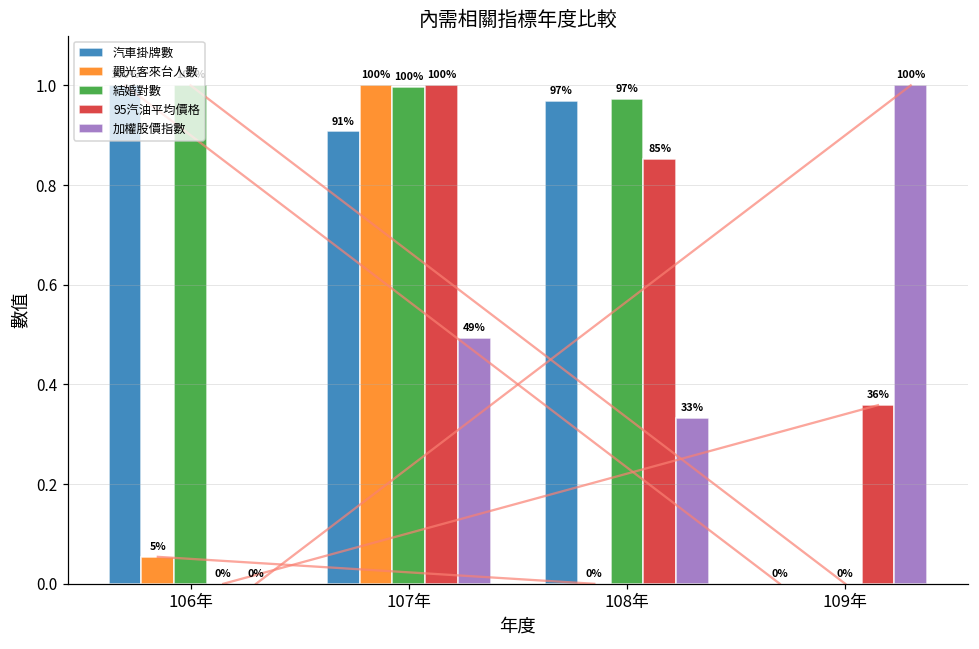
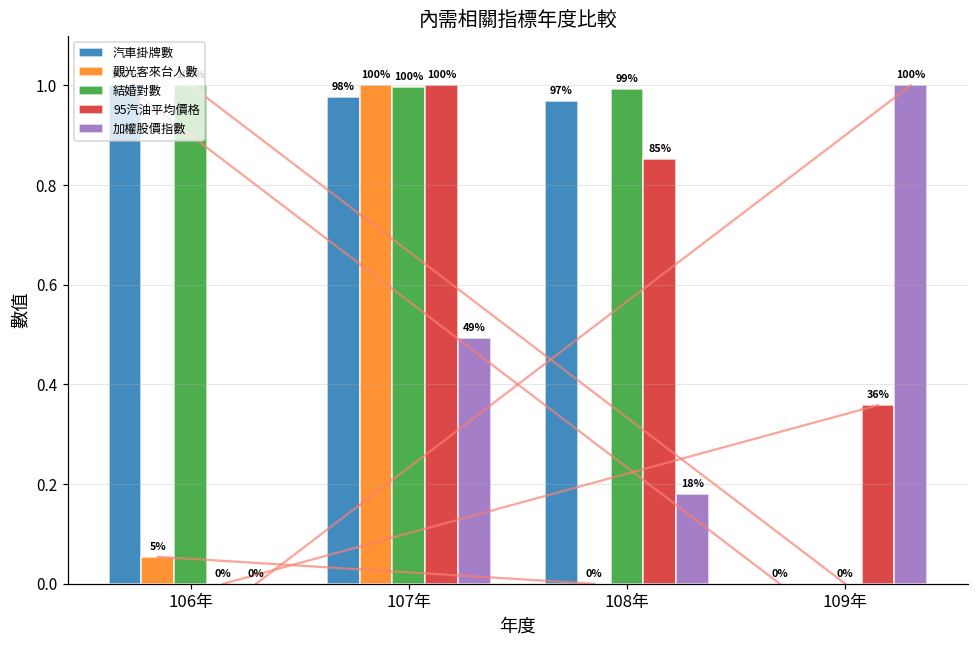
汽車掛牌數, 107年: 91% -> 98%
結婚對數, 108年: 97% -> 99%
加權股價指數, 108年: 33% -> 18%
